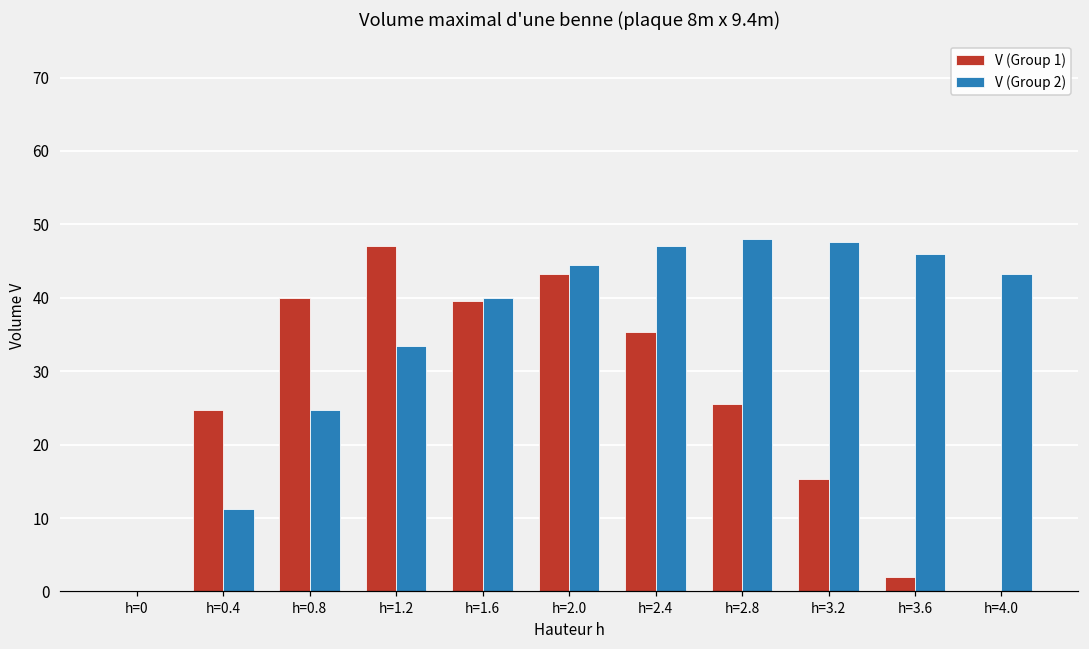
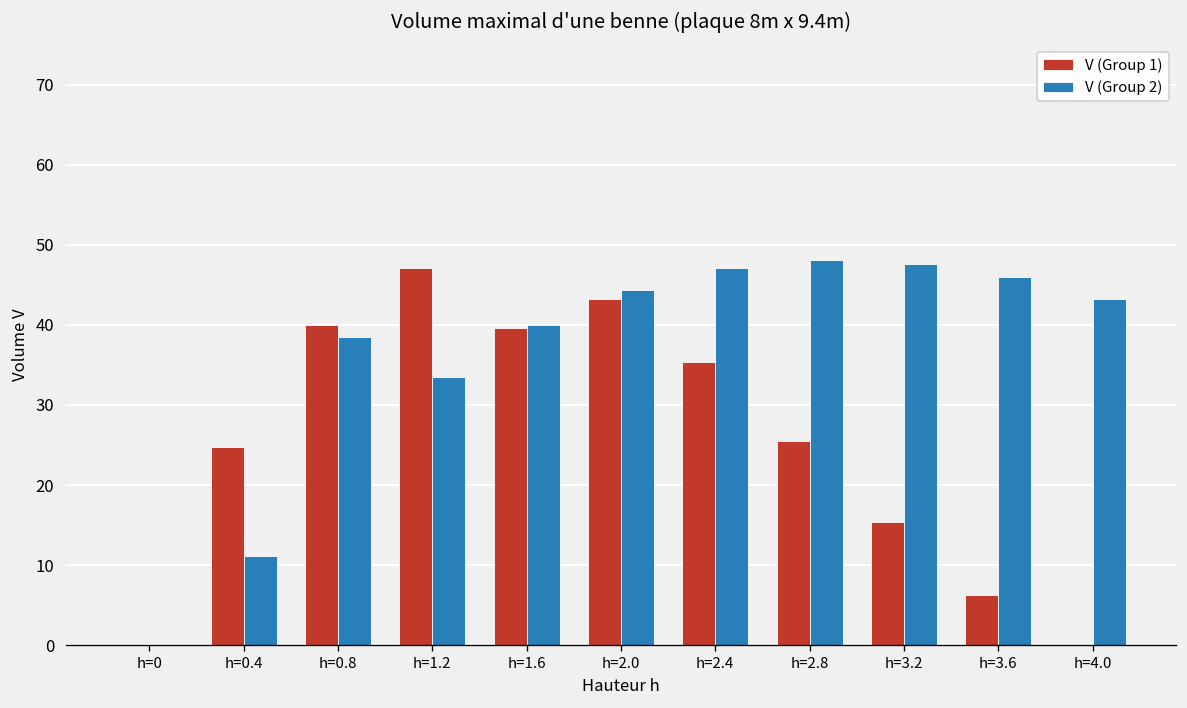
V (Group 2), h=0.8: 25 -> 38
V (Group 1), h=3.6: 2 -> 6
